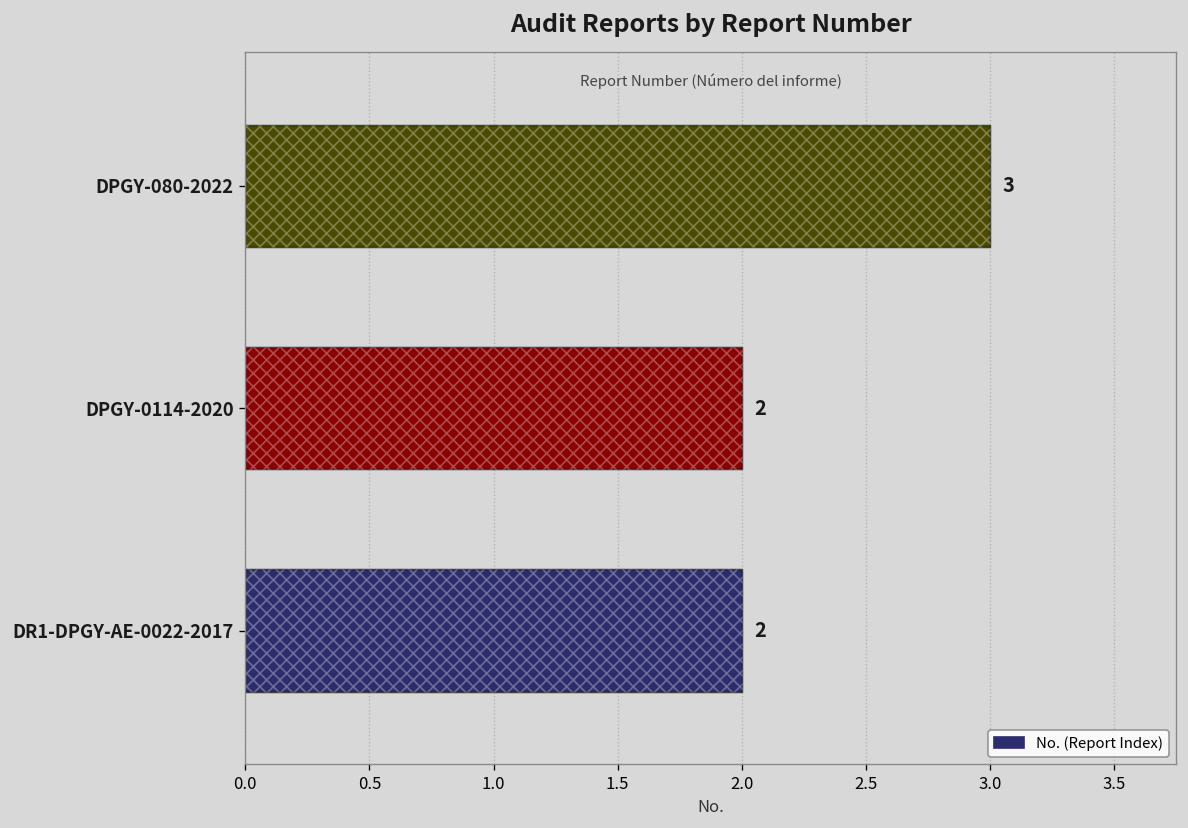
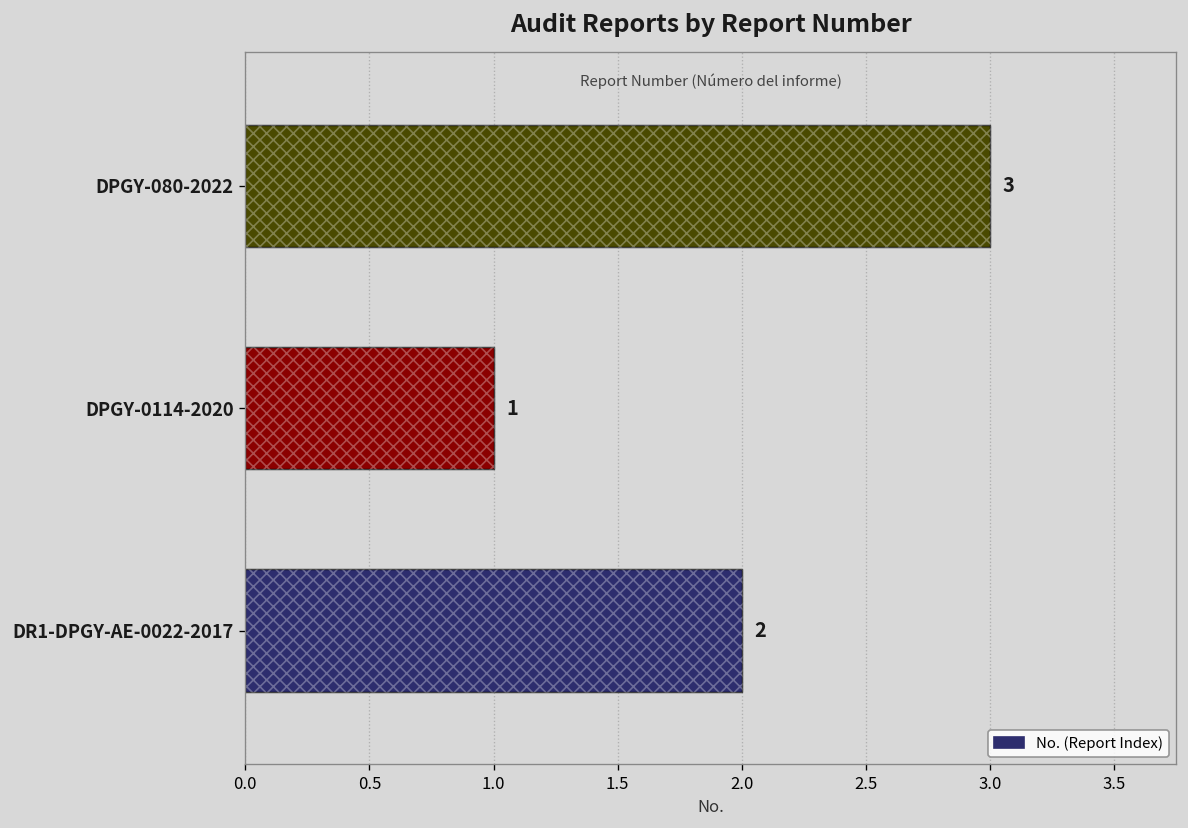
DPGY-0114-2020: 2 -> 1
